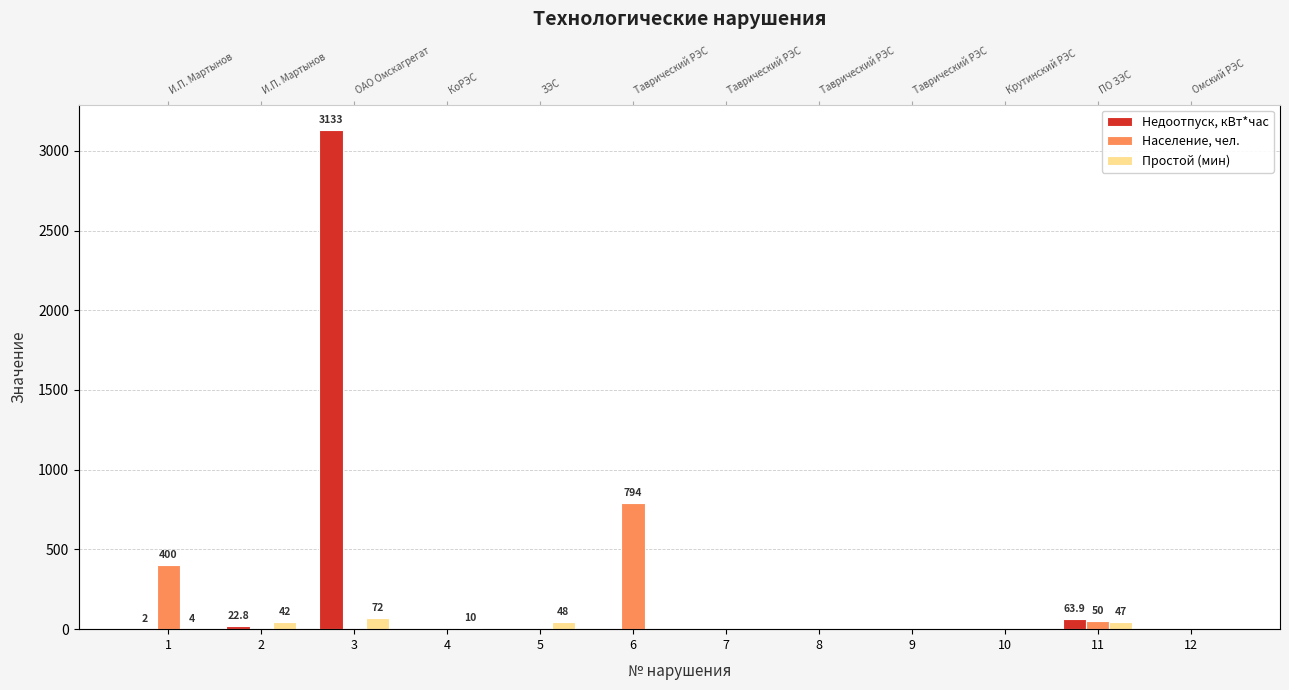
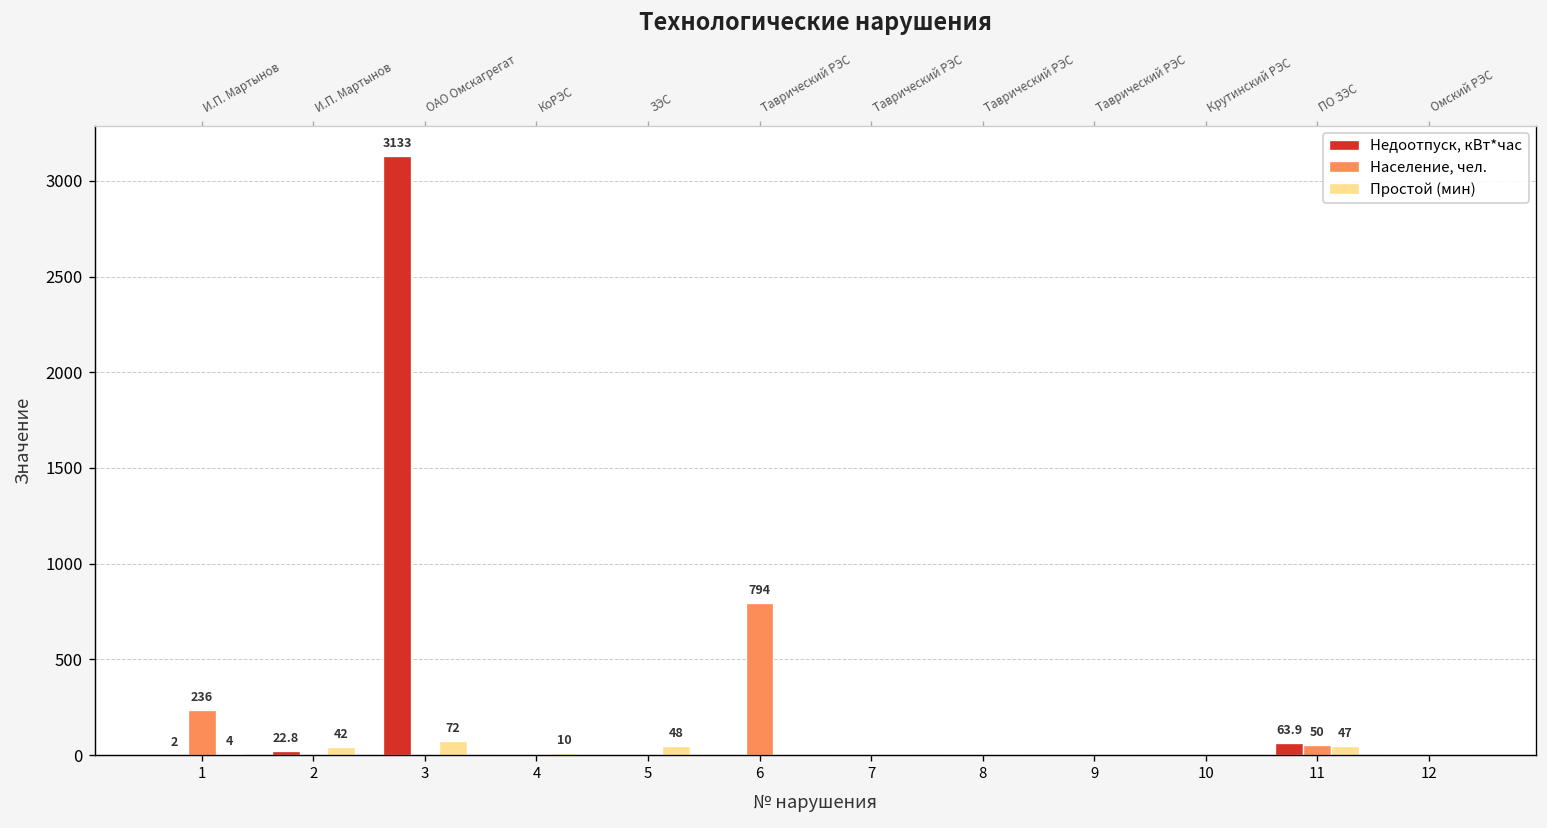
Население, чел., 1: 400 -> 236
